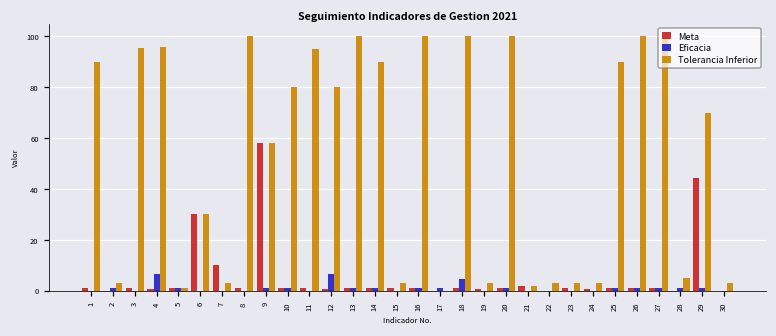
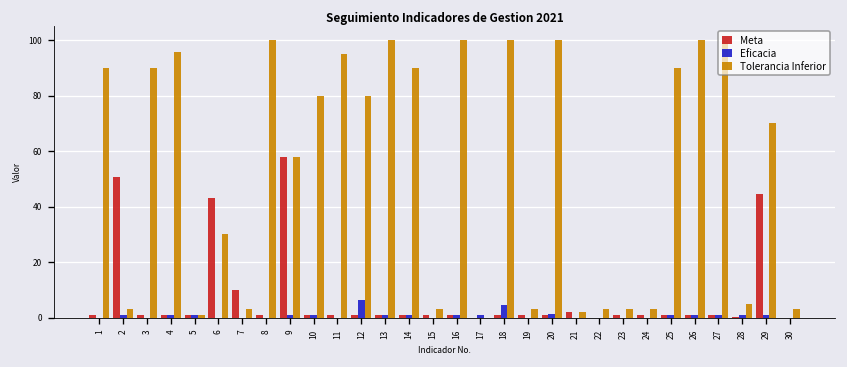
Meta, 2: 0 -> 51
Tolerancia Inferior, 3: 95 -> 90
Eficacia, 4: 7 -> 1
Meta, 6: 30 -> 43
